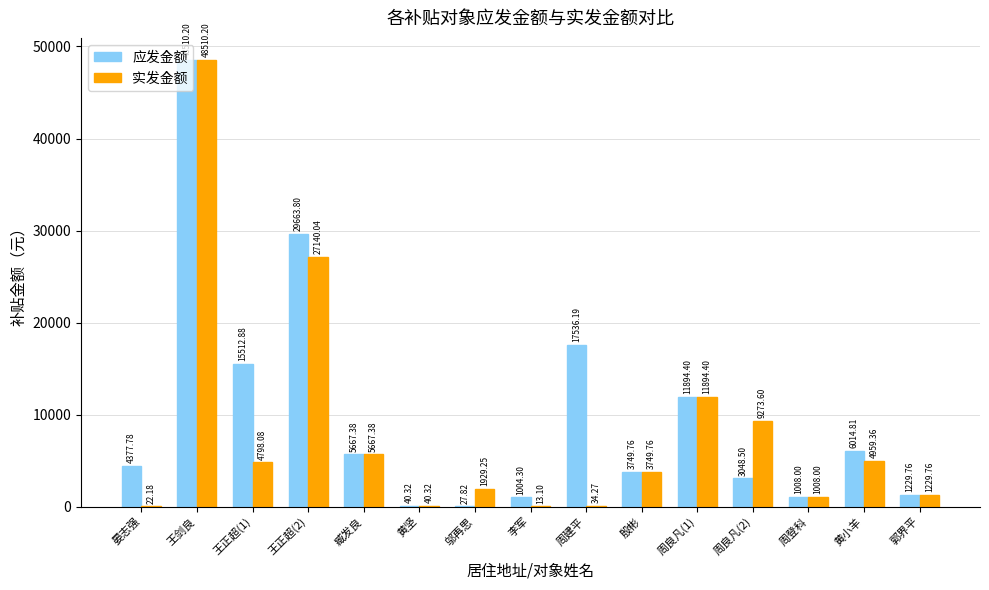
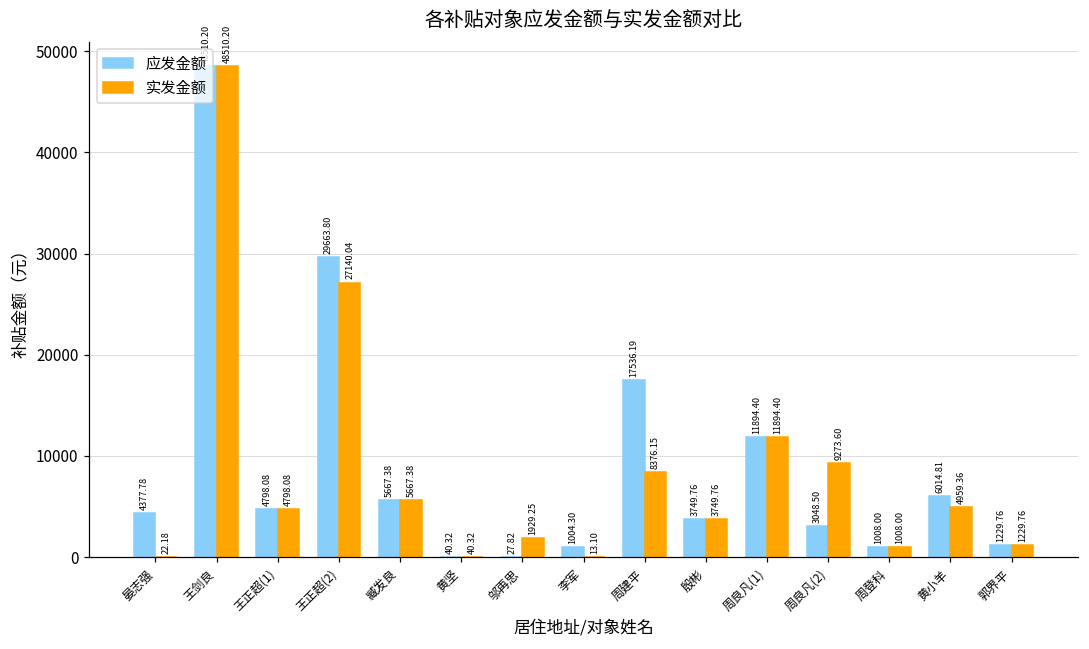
应发金额, 王正超(1): 15512.88 -> 4798.08
实发金额, 周建平: 34.27 -> 8376.15
